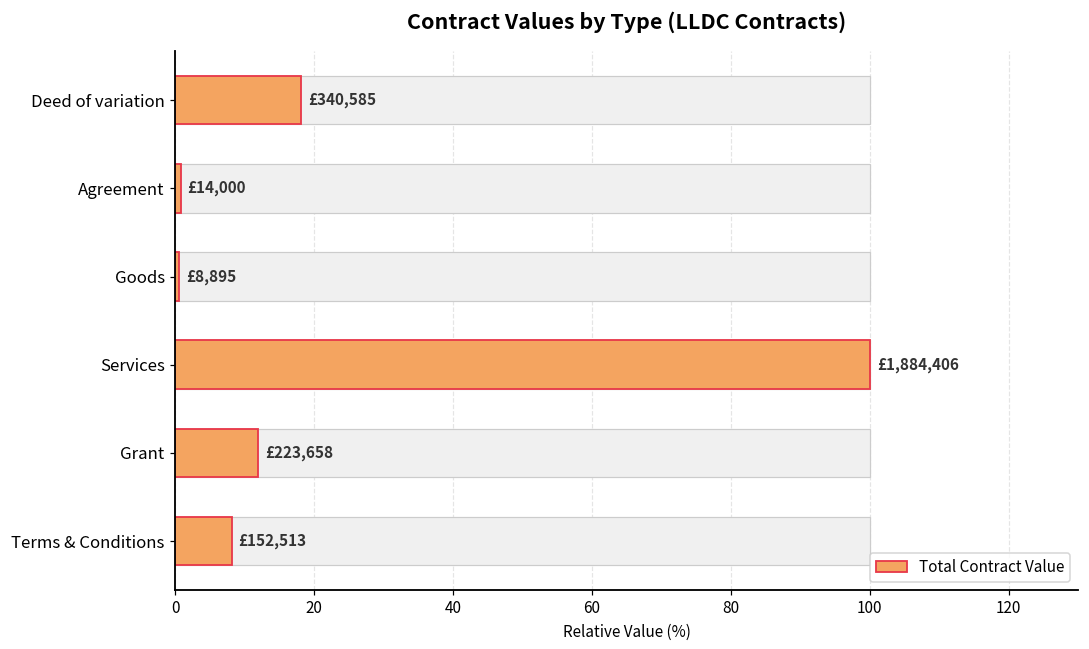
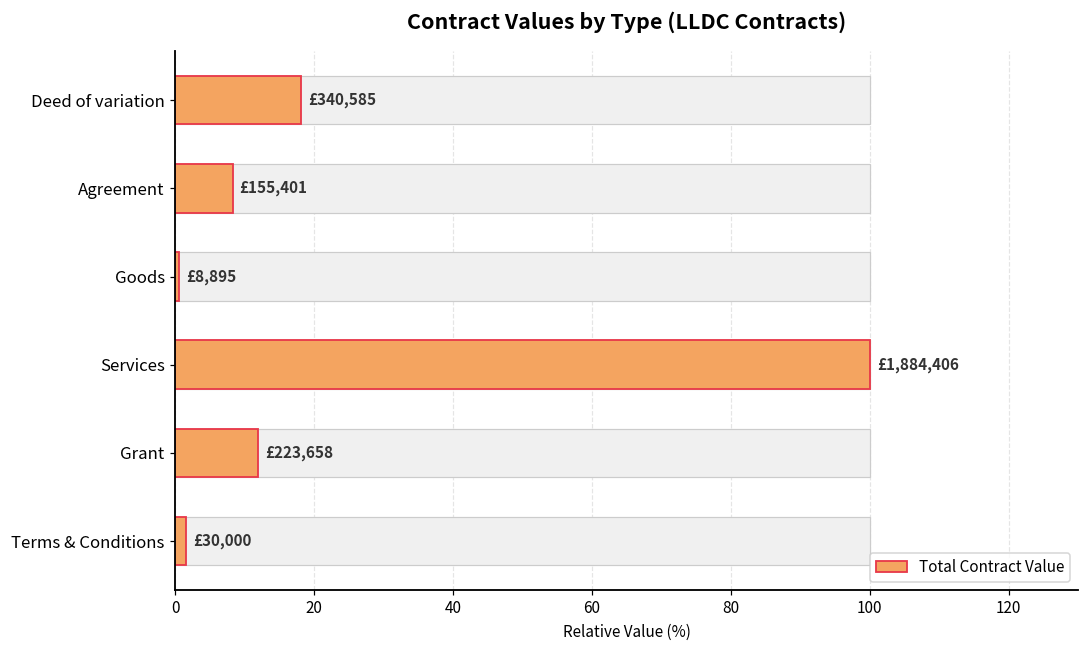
Total Contract Value, Agreement: £14,000 -> £155,401
Total Contract Value, Terms & Conditions: £152,513 -> £30,000
